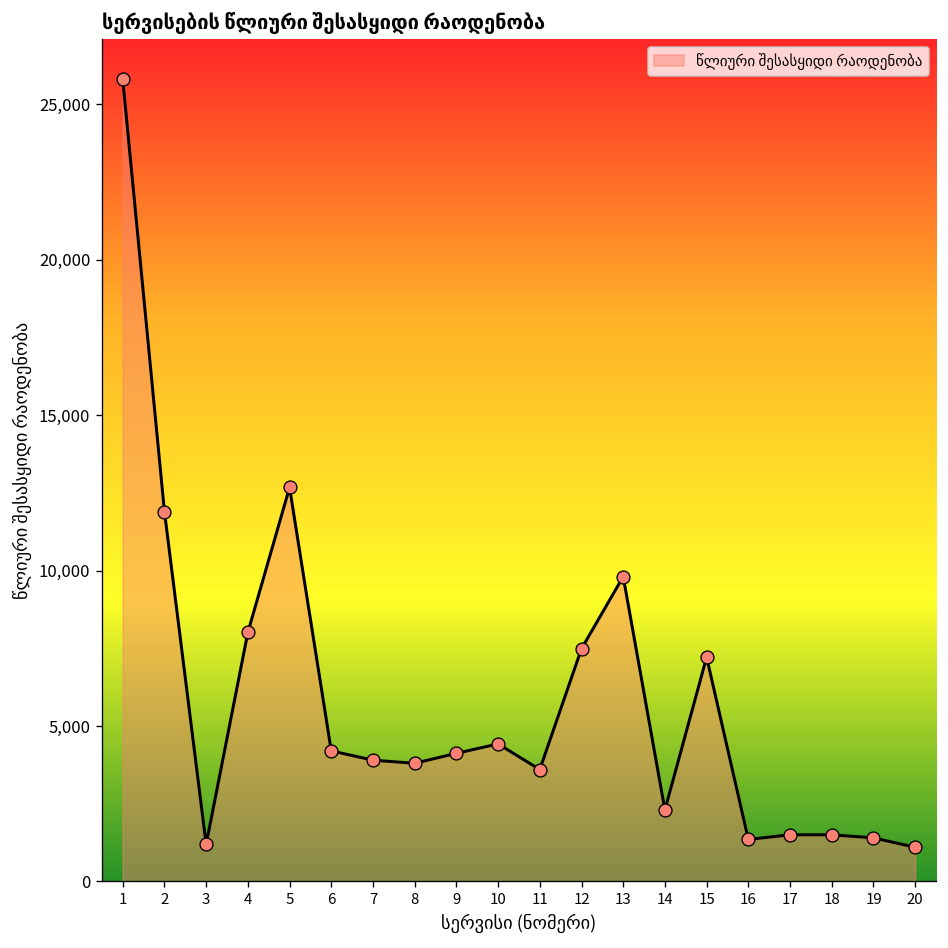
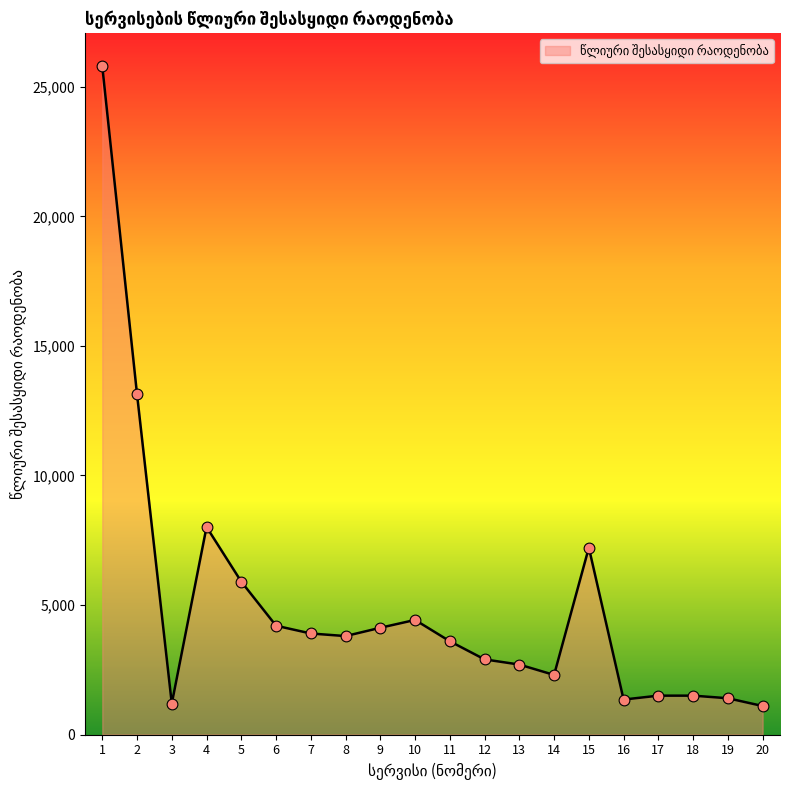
2: 11,900 -> 13,100
5: 12,700 -> 5,900
12: 7,500 -> 2,900
13: 9,800 -> 2,700
